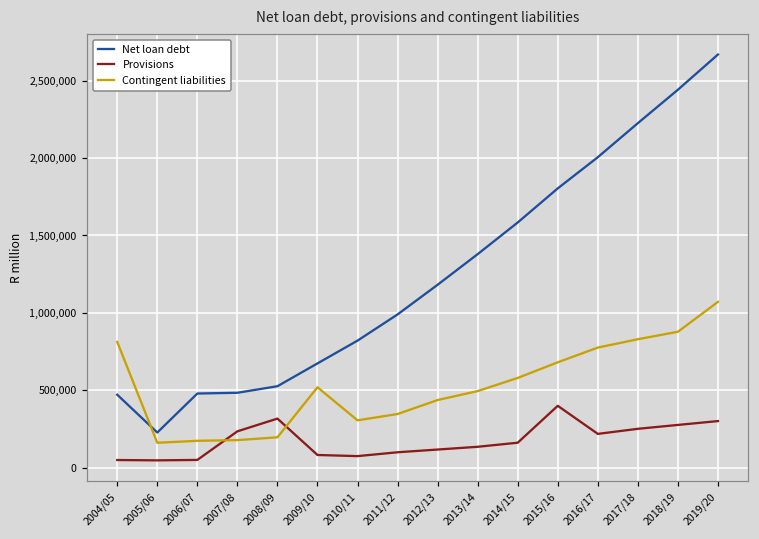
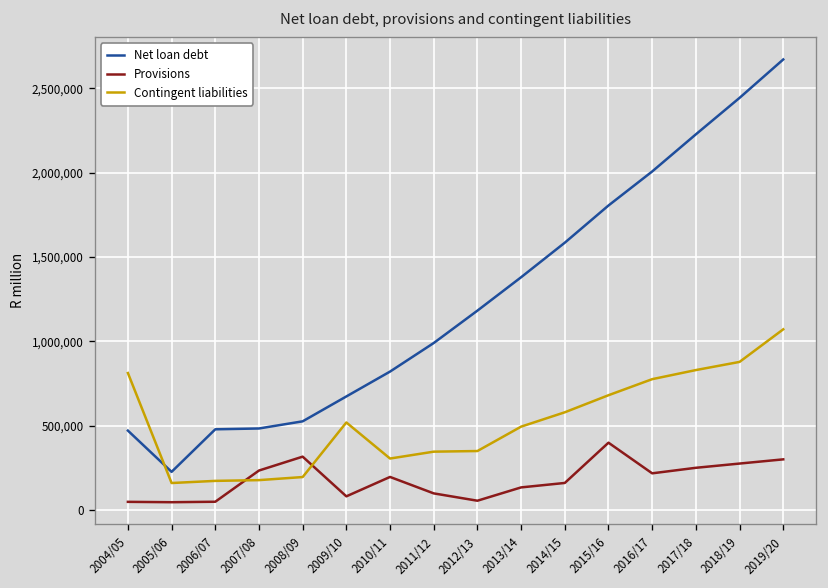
Provisions, 2010/11: 70,000 -> 200,000
Provisions, 2012/13: 120,000 -> 60,000
Contingent liabilities, 2012/13: 440,000 -> 350,000
